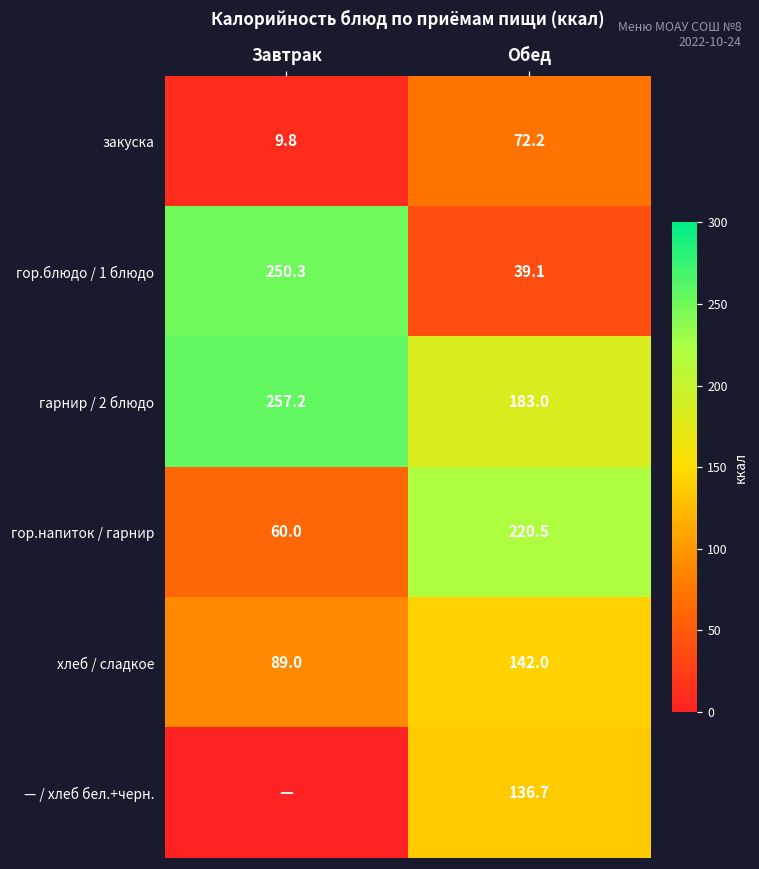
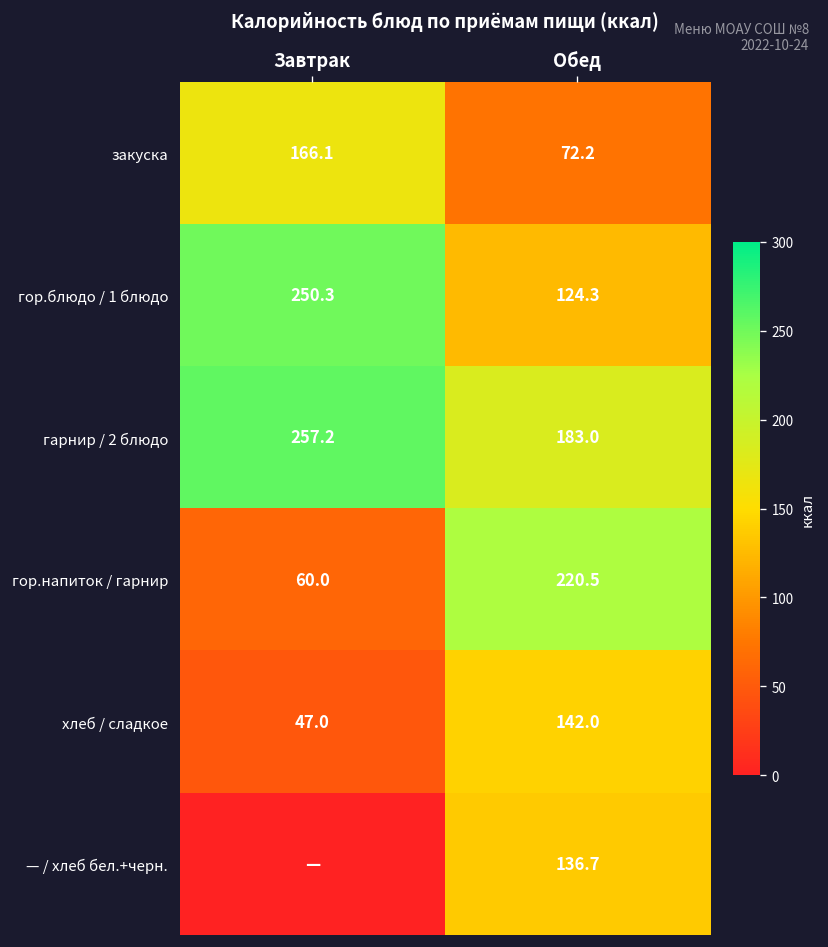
закуска, Завтрак: 9.8 -> 166.1
гор.блюдо / 1 блюдо, Обед: 39.1 -> 124.3
хлеб / сладкое, Завтрак: 89.0 -> 47.0
